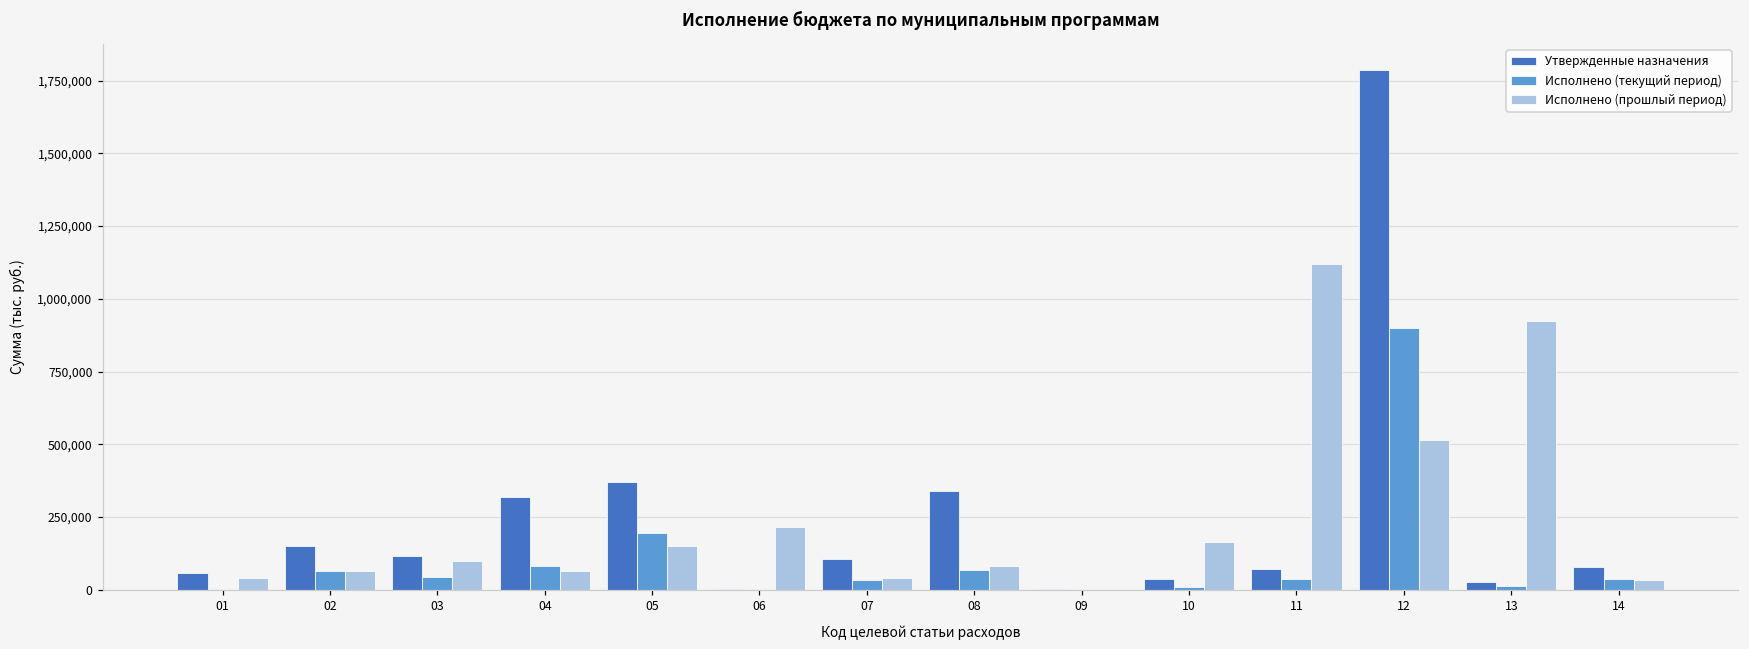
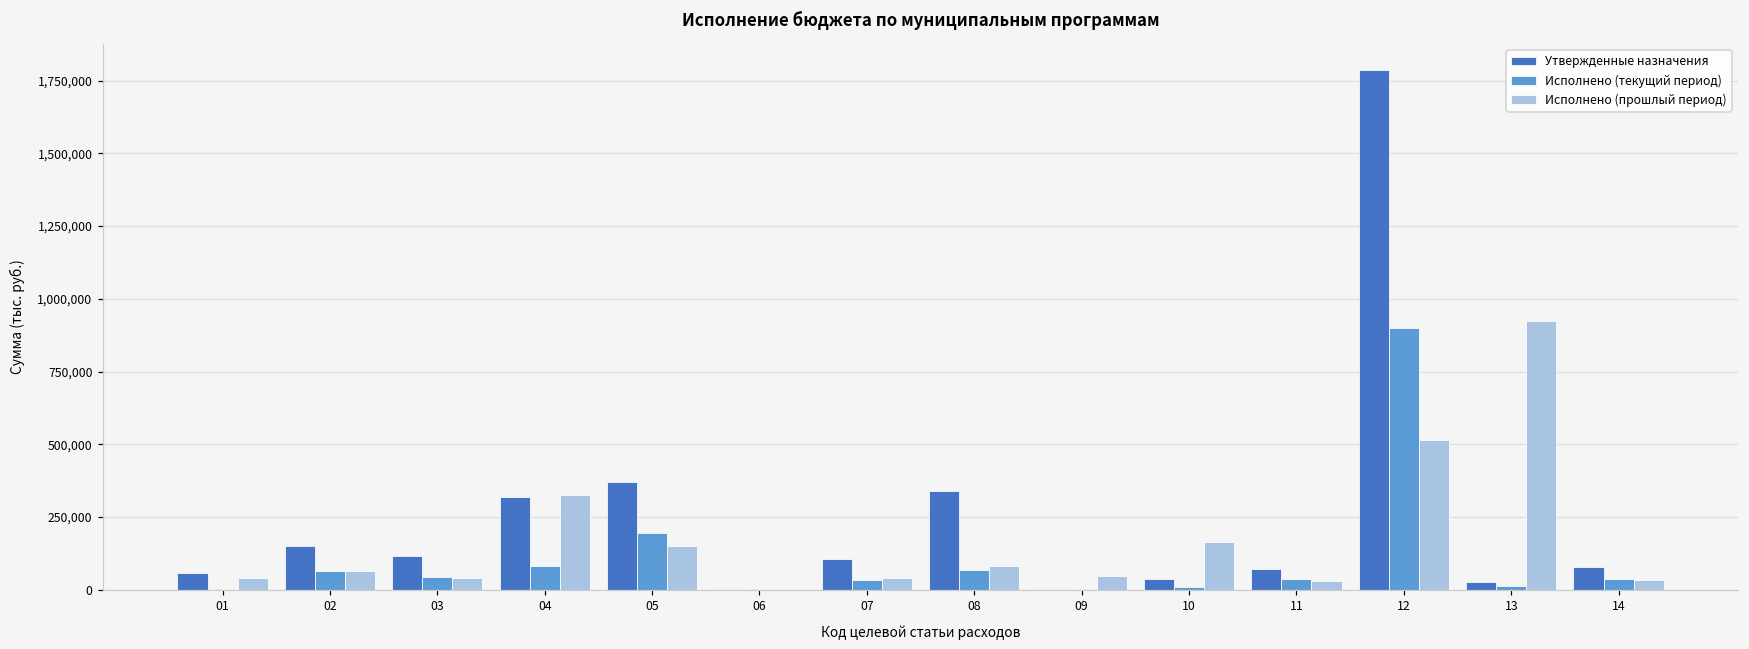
Исполнено (прошлый период), 03: 100,000 -> 40,000
Исполнено (прошлый период), 04: 60,000 -> 330,000
Исполнено (прошлый период), 06: 220,000 -> 0
Исполнено (прошлый период), 09: 0 -> 50,000
Исполнено (прошлый период), 11: 1,120,000 -> 30,000
